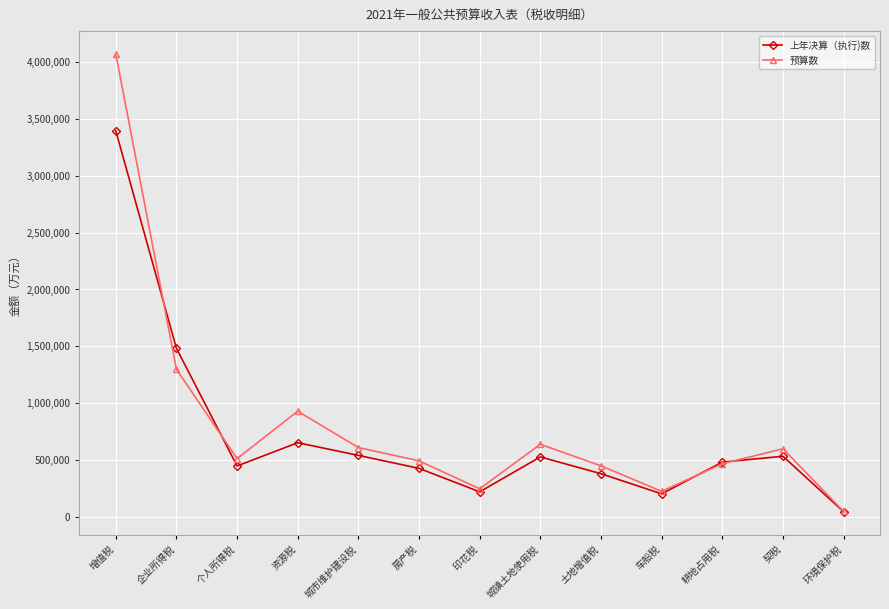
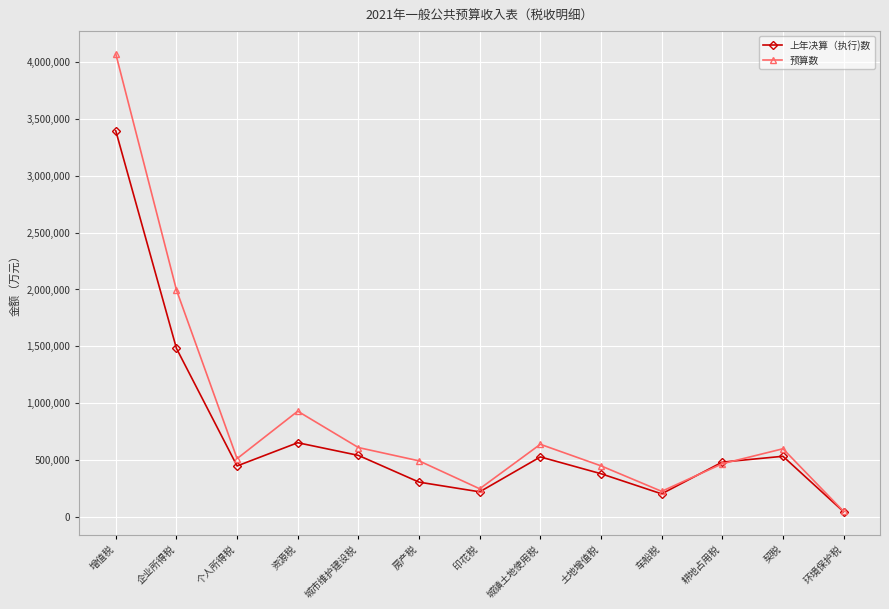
预算数, 企业所得税: 1,300,000 -> 2,000,000
上年决算（执行)数, 房产税: 430,000 -> 300,000
